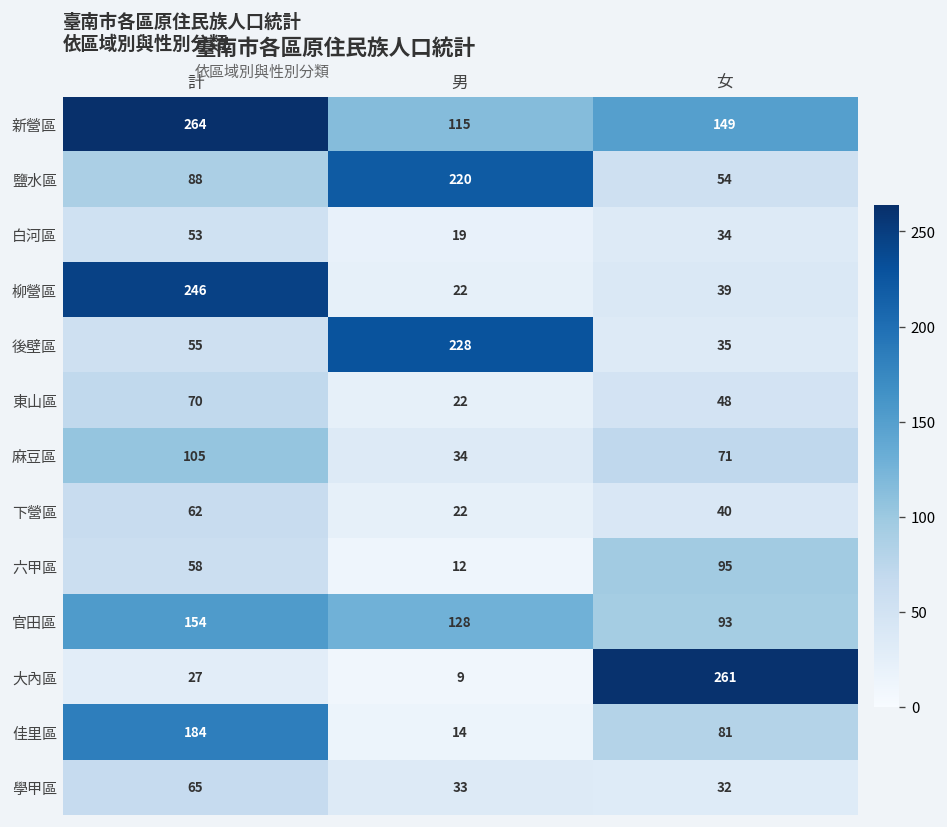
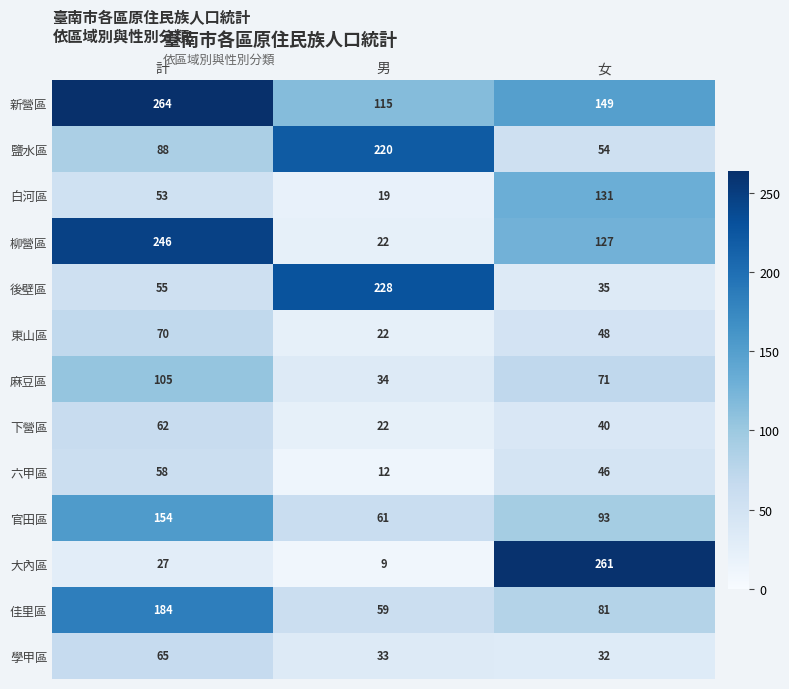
白河區, 女: 34 -> 131
柳營區, 女: 39 -> 127
六甲區, 女: 95 -> 46
官田區, 男: 128 -> 61
佳里區, 男: 14 -> 59
